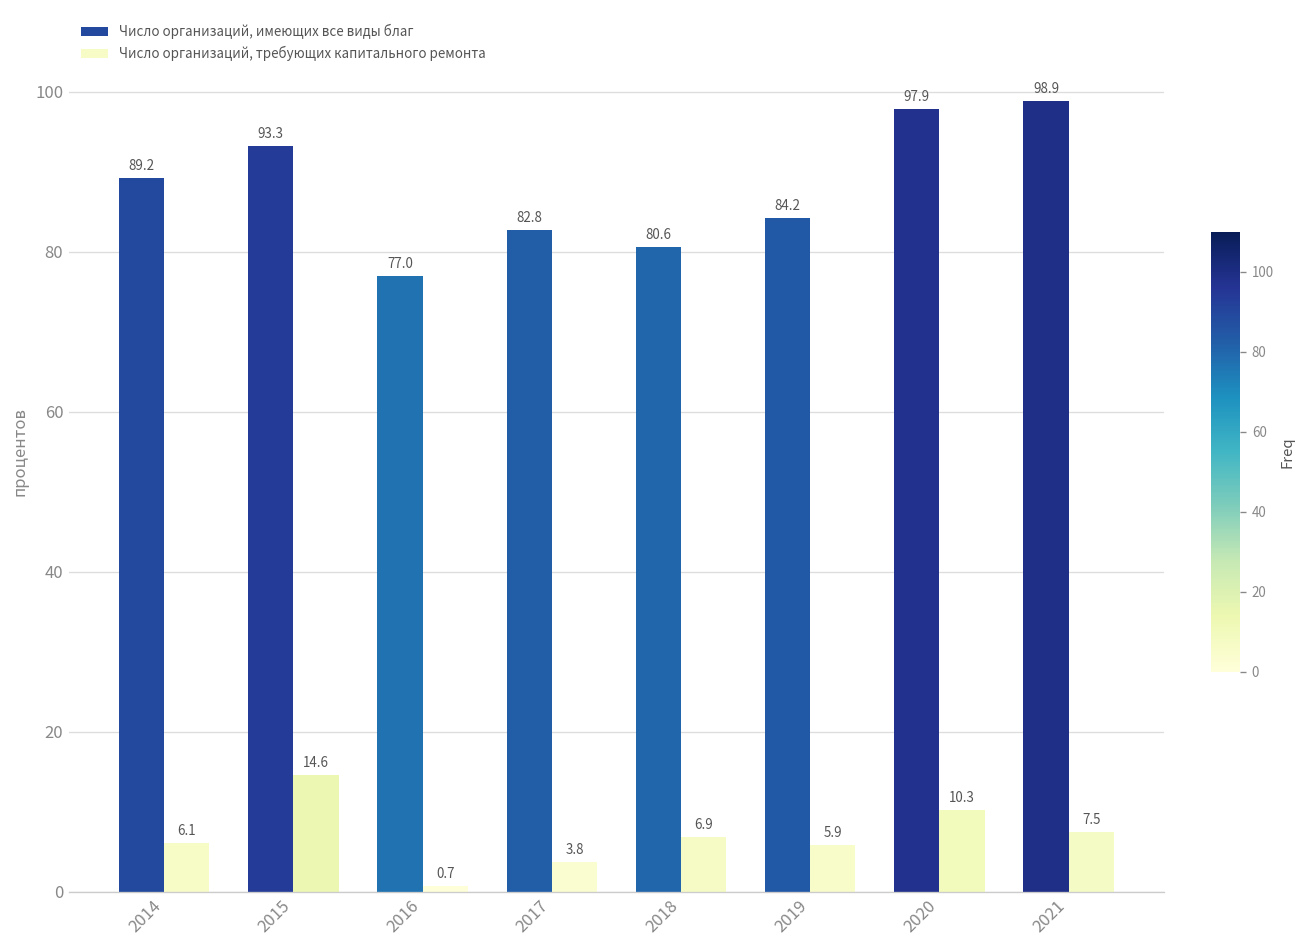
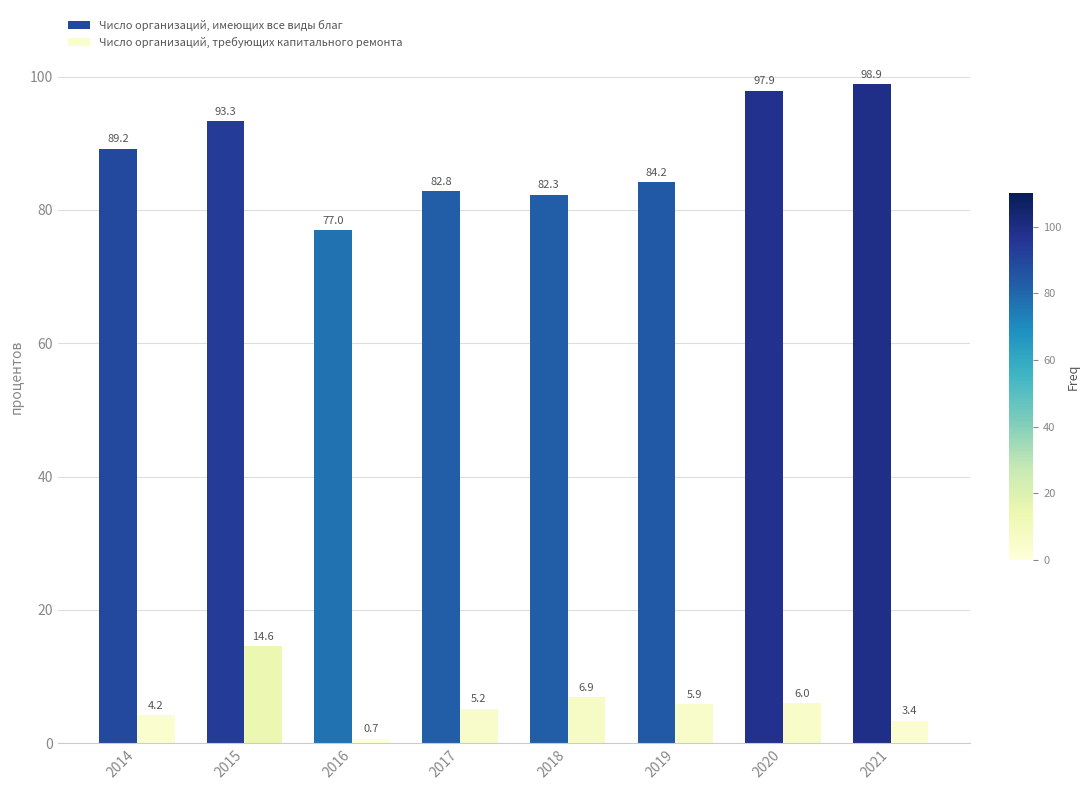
Число организаций, требующих капитального ремонта, 2014: 6.1 -> 4.2
Число организаций, требующих капитального ремонта, 2017: 3.8 -> 5.2
Число организаций, имеющих все виды благ, 2018: 80.6 -> 82.3
Число организаций, требующих капитального ремонта, 2020: 10.3 -> 6.0
Число организаций, требующих капитального ремонта, 2021: 7.5 -> 3.4
